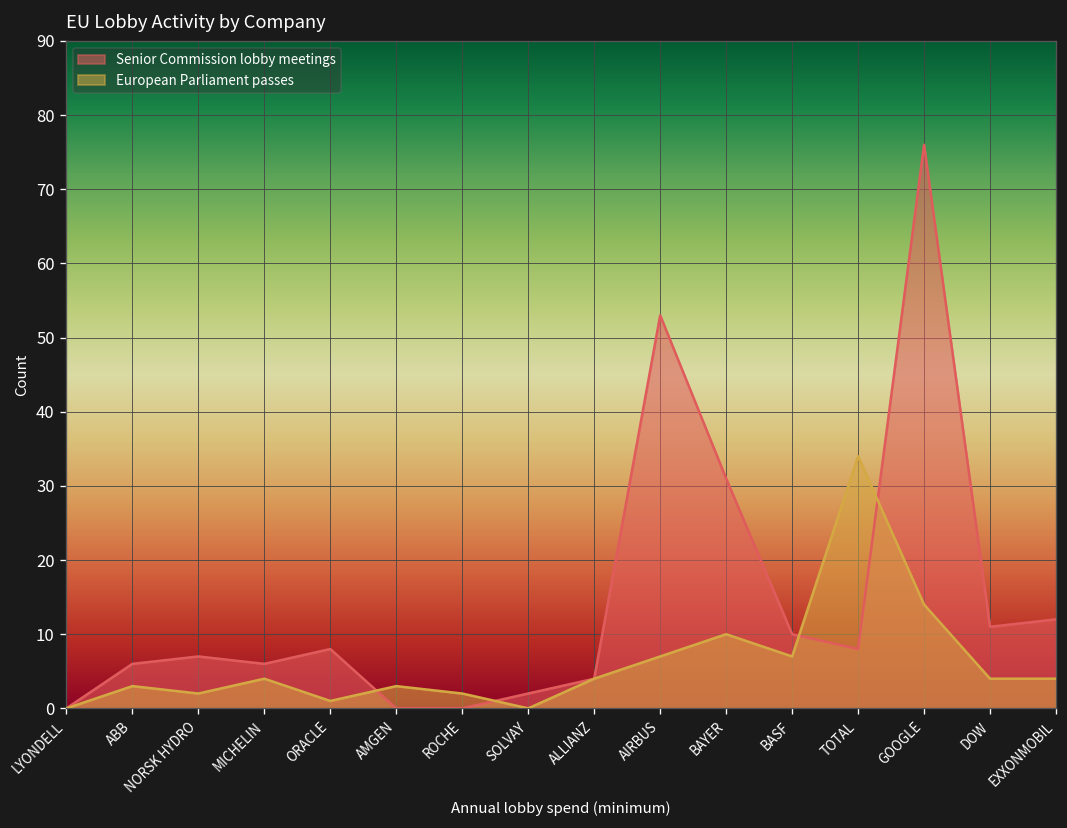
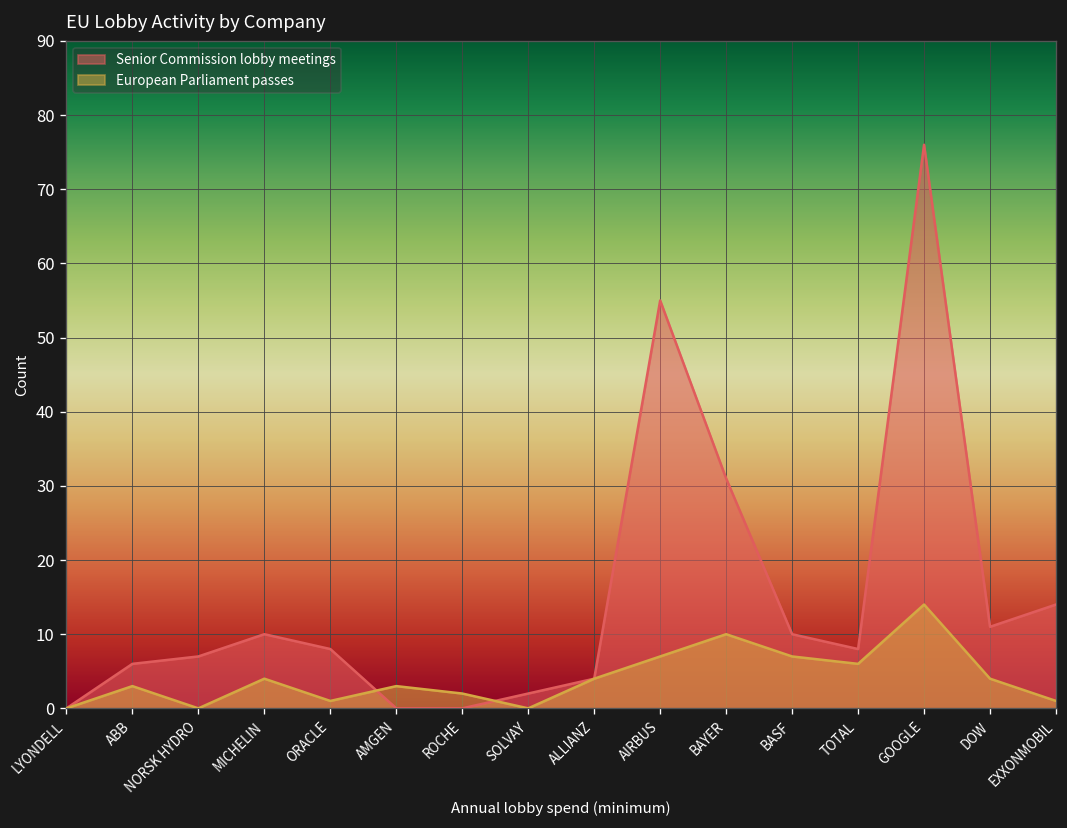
European Parliament passes, NORSK HYDRO: 2 -> 0
Senior Commission lobby meetings, MICHELIN: 6 -> 10
Senior Commission lobby meetings, AIRBUS: 53 -> 55
European Parliament passes, TOTAL: 34 -> 6
Senior Commission lobby meetings, EXXONMOBIL: 12 -> 14
European Parliament passes, EXXONMOBIL: 4 -> 1
